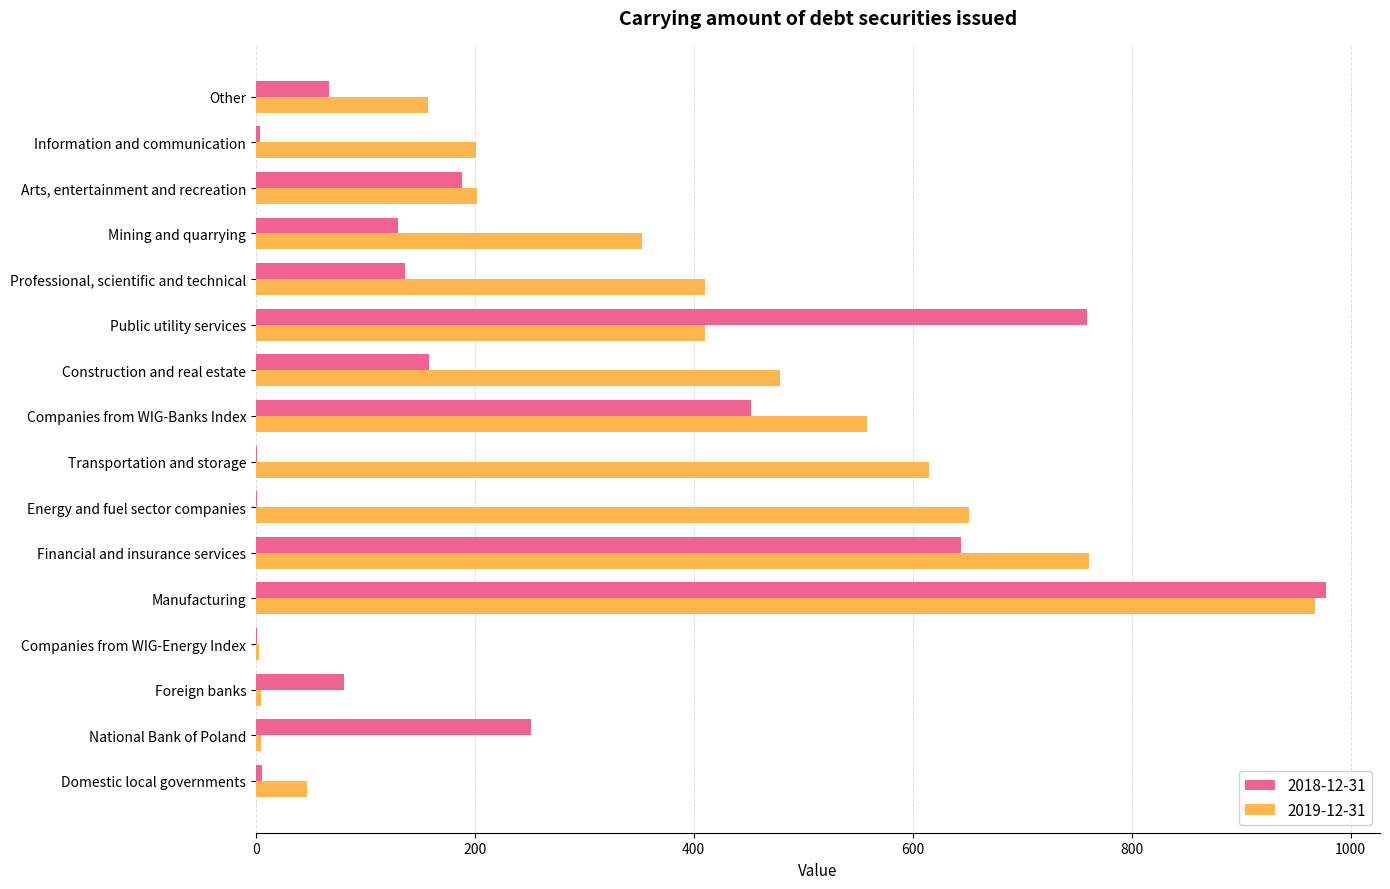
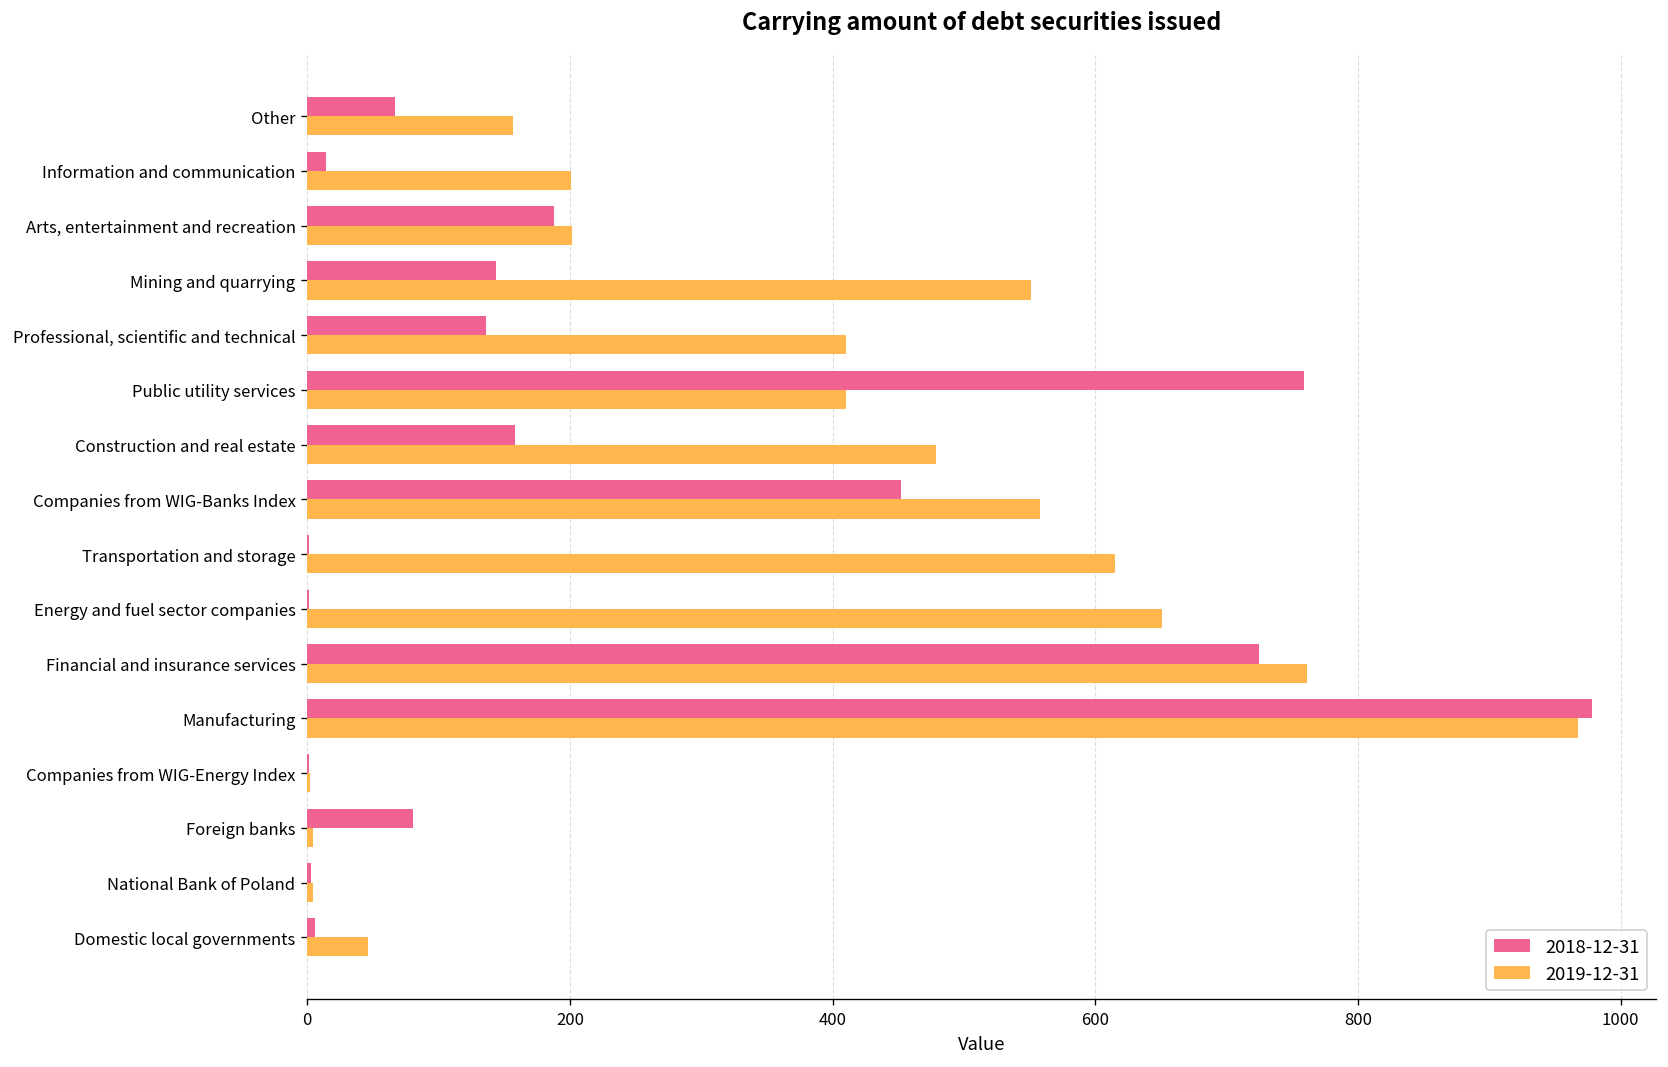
2018-12-31, Information and communication: 4 -> 14
2018-12-31, Mining and quarrying: 130 -> 144
2019-12-31, Mining and quarrying: 353 -> 551
2018-12-31, Financial and insurance services: 644 -> 725
2018-12-31, National Bank of Poland: 251 -> 3
